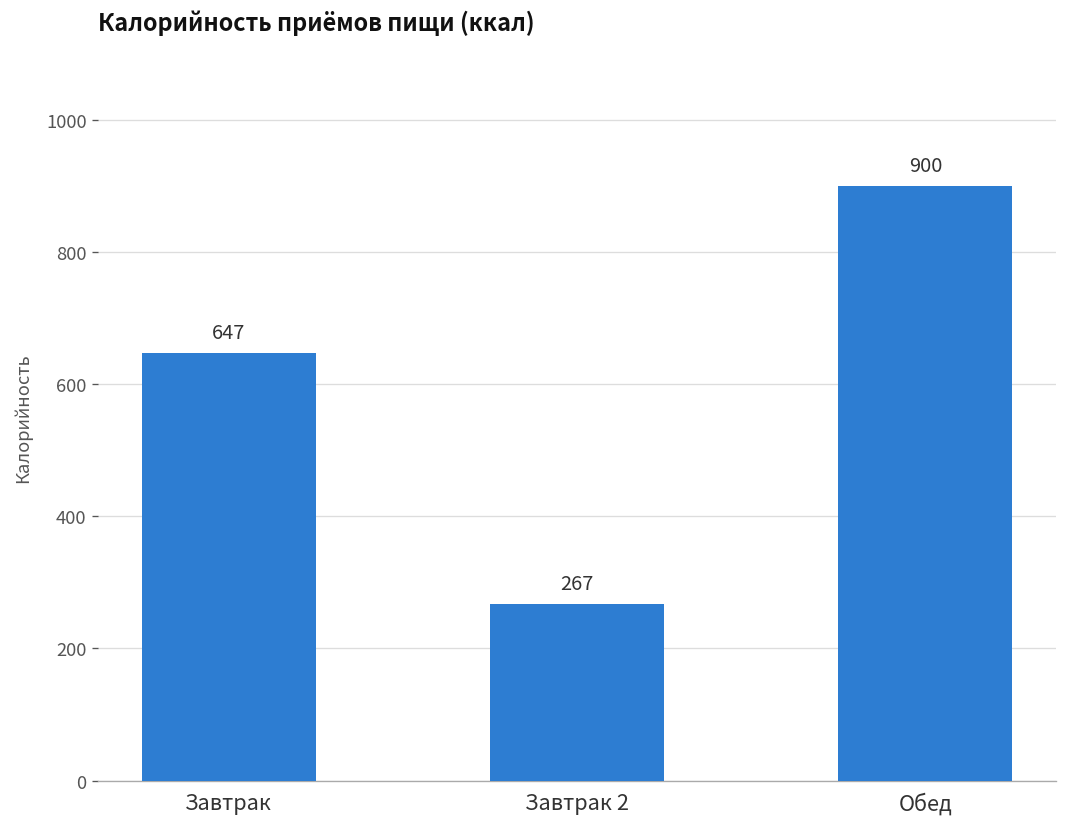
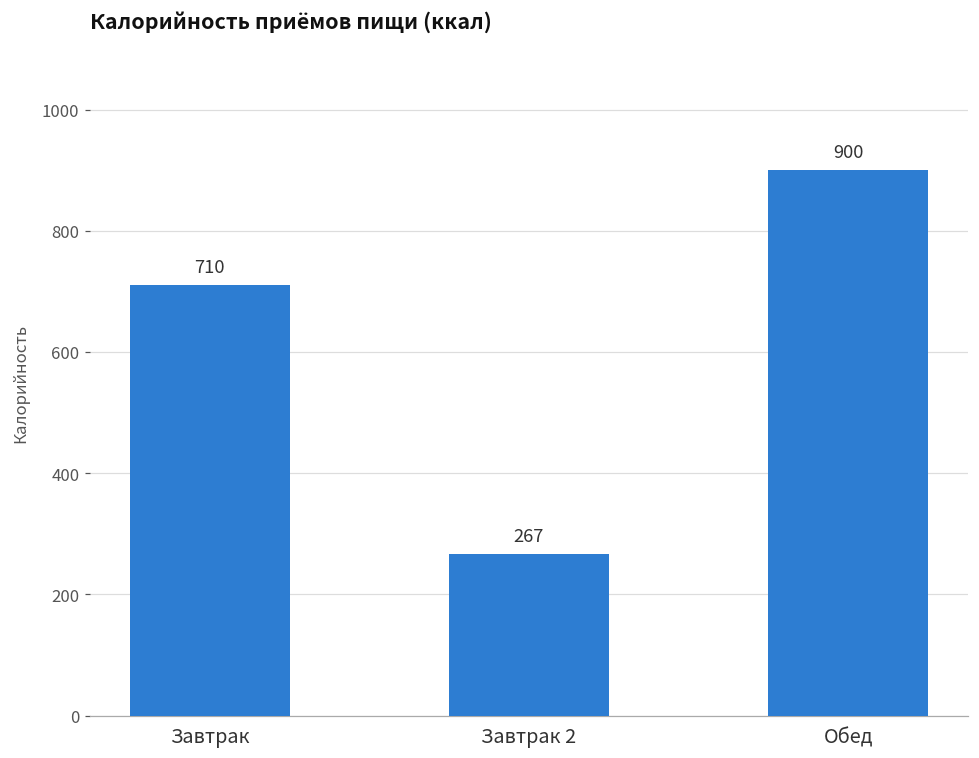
Завтрак: 647 -> 710
